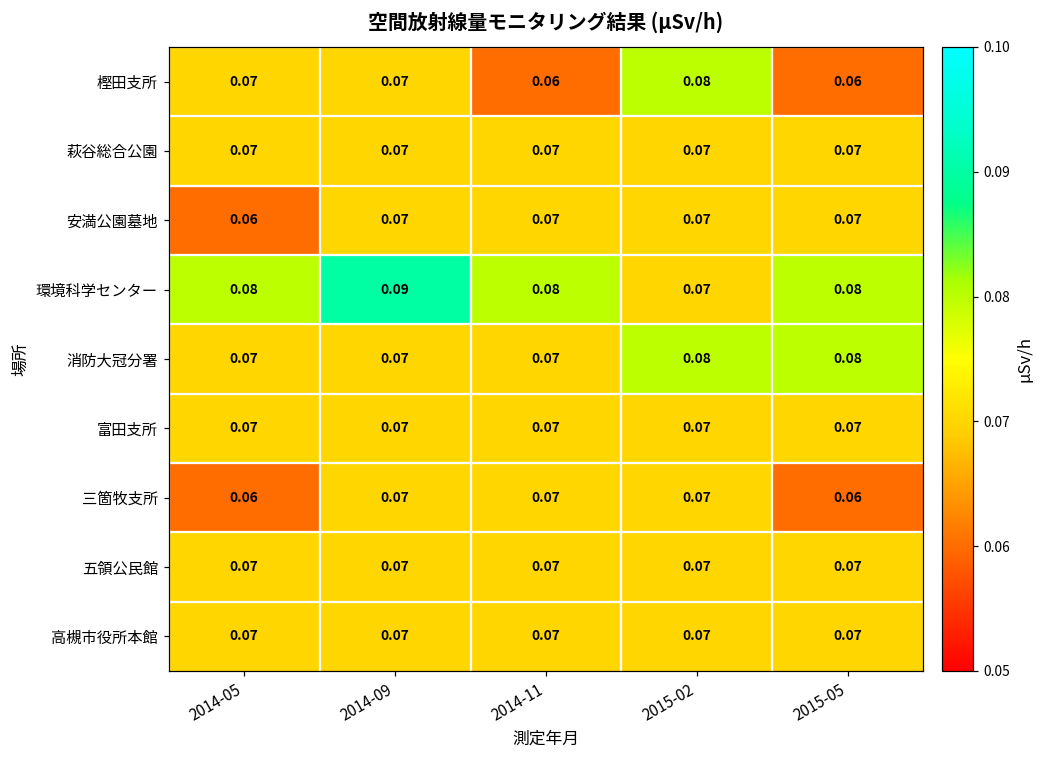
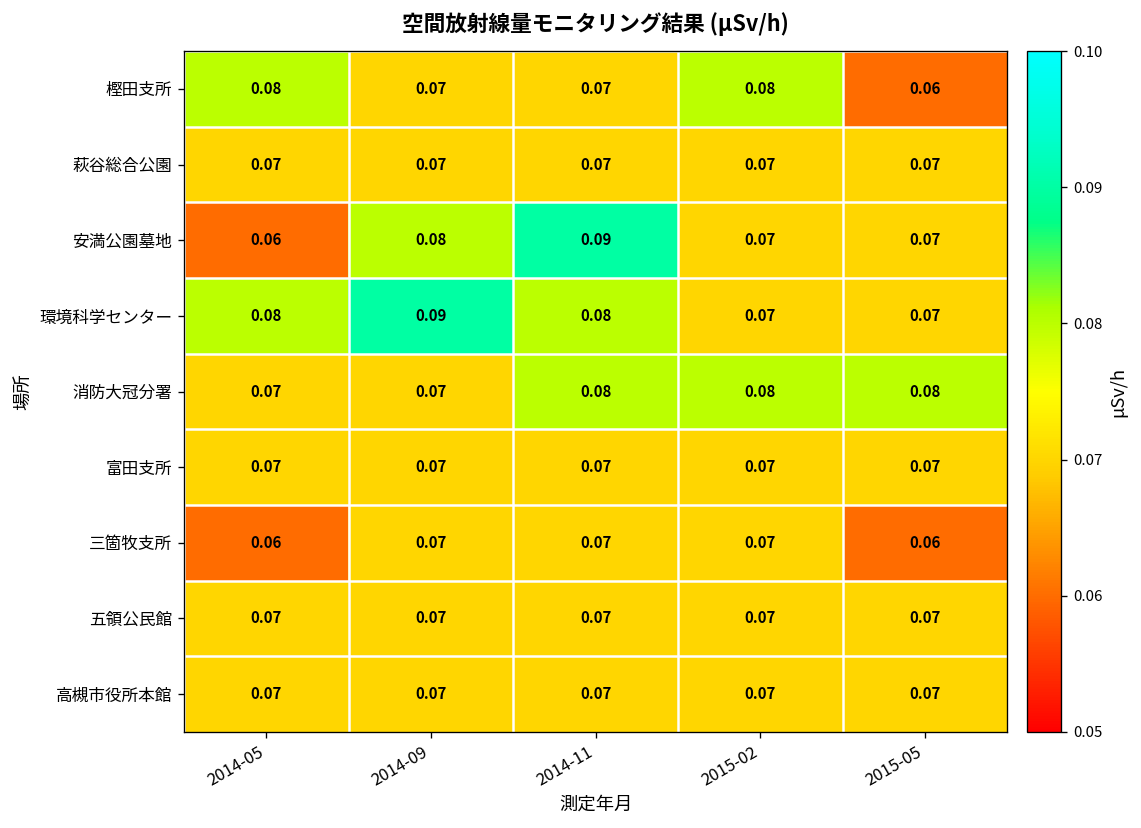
樫田支所, 2014-05: 0.07 -> 0.08
樫田支所, 2014-11: 0.06 -> 0.07
安満公園墓地, 2014-09: 0.07 -> 0.08
安満公園墓地, 2014-11: 0.07 -> 0.09
環境科学センター, 2015-05: 0.08 -> 0.07
消防大冠分署, 2014-11: 0.07 -> 0.08
